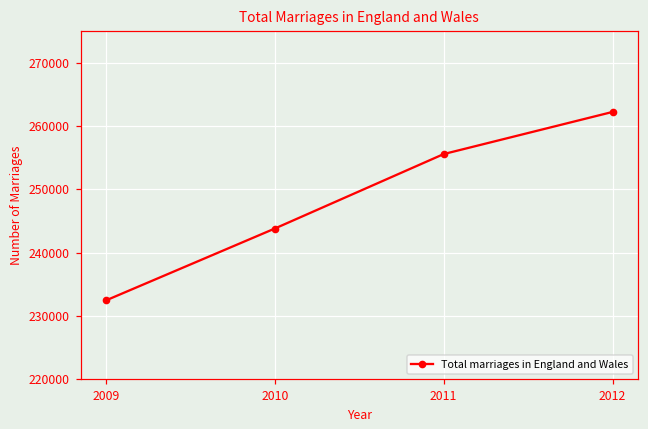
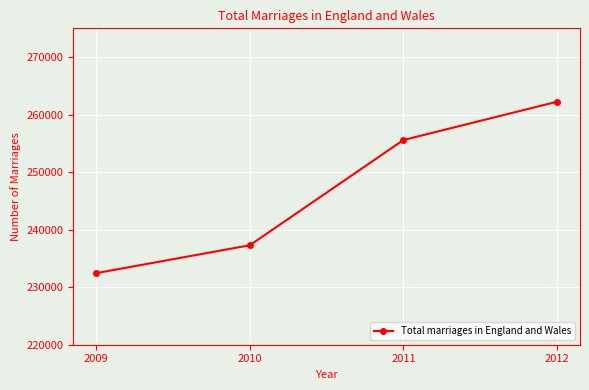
2010: 244000 -> 237000
